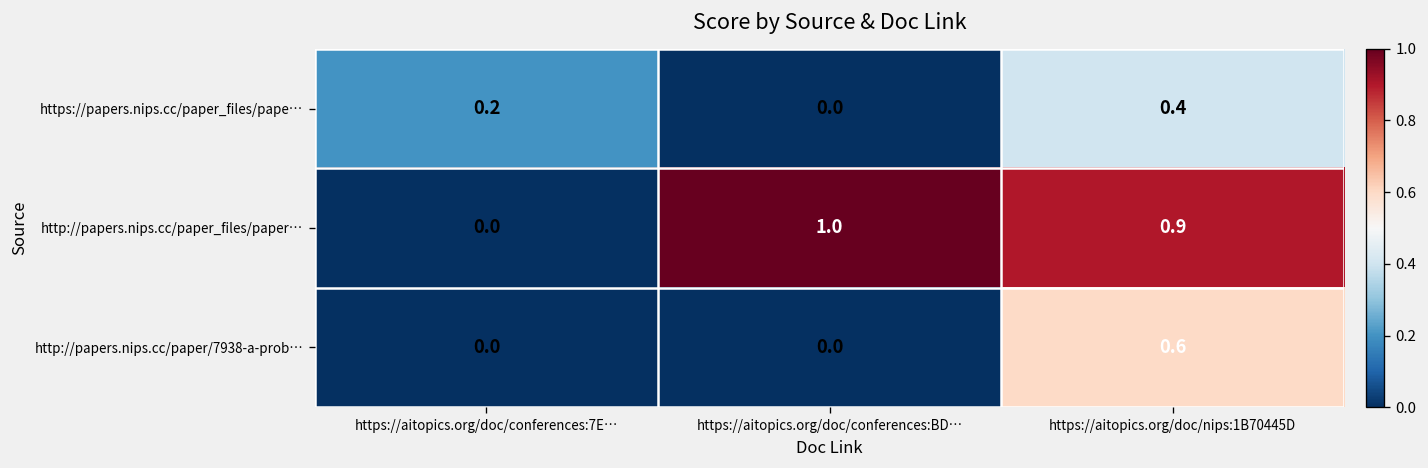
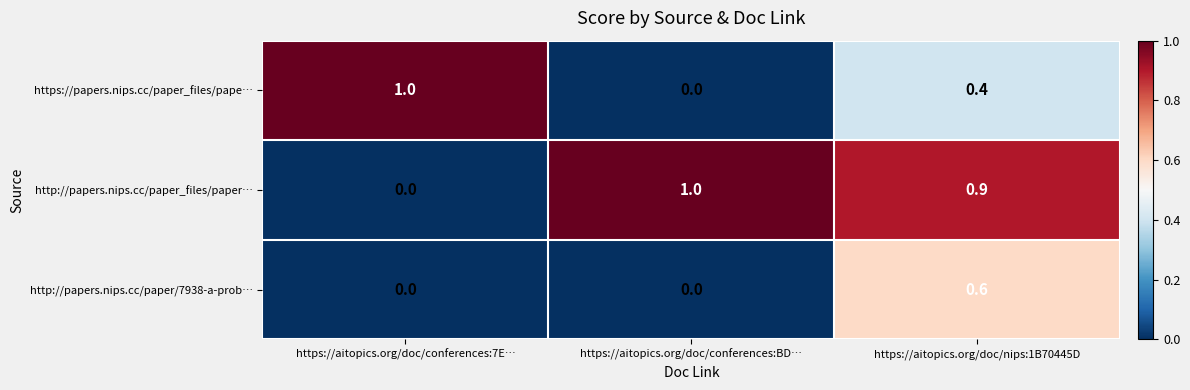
https://papers.nips.cc/paper_files/pape…, https://aitopics.org/doc/conferences:7E…: 0.2 -> 1.0
